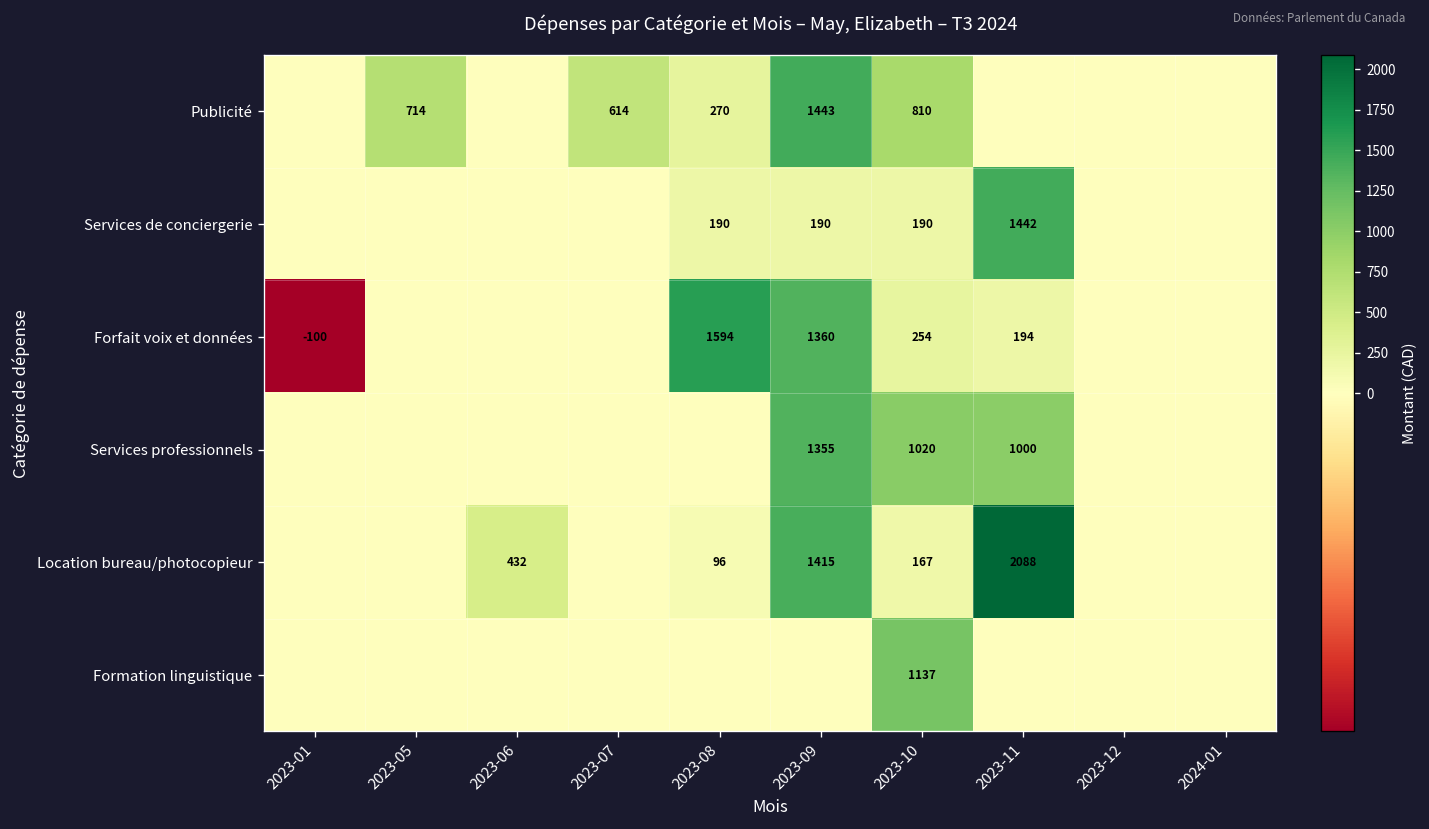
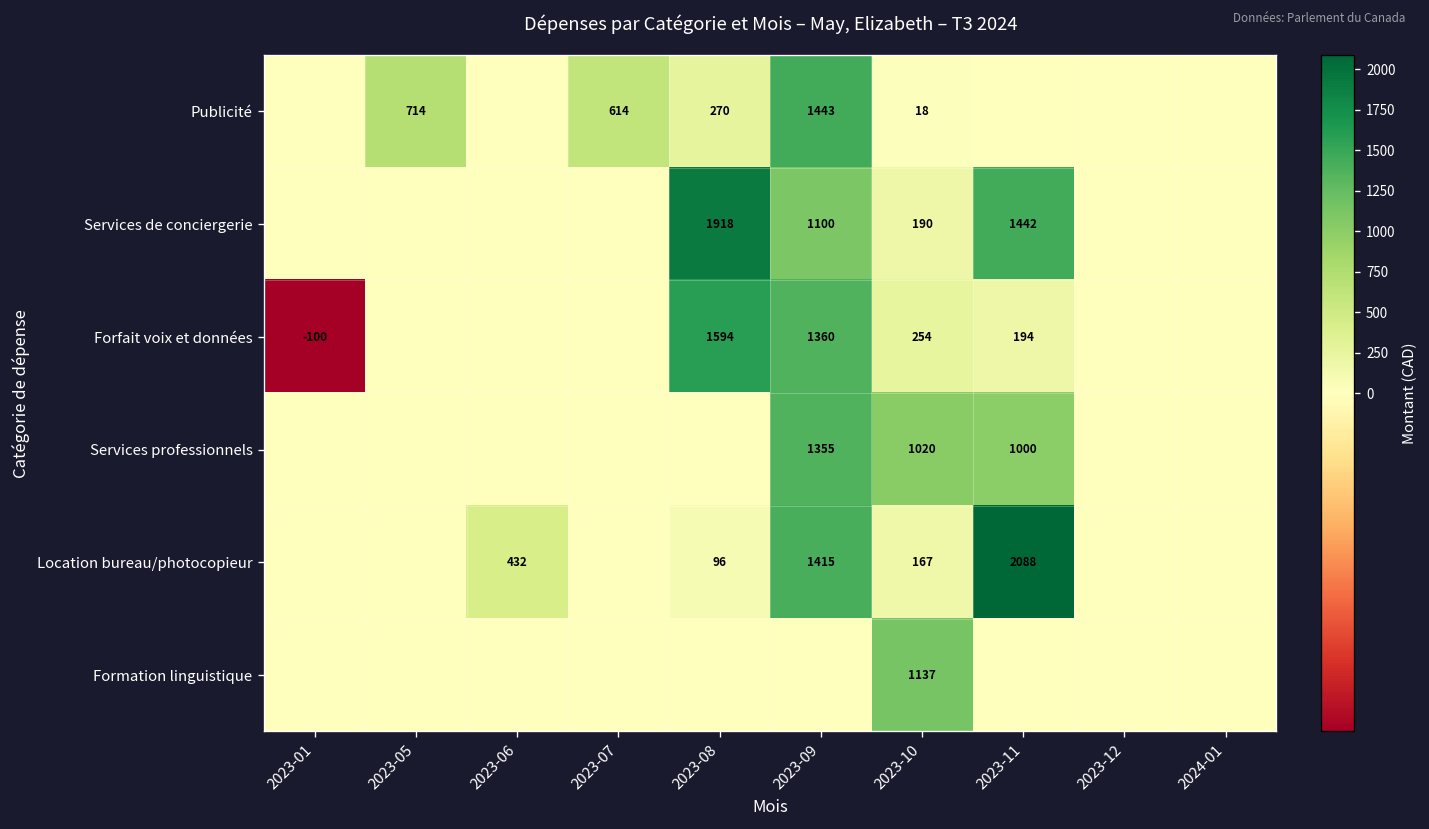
Publicité, 2023-10: 810 -> 18
Services de conciergerie, 2023-08: 190 -> 1918
Services de conciergerie, 2023-09: 190 -> 1100
